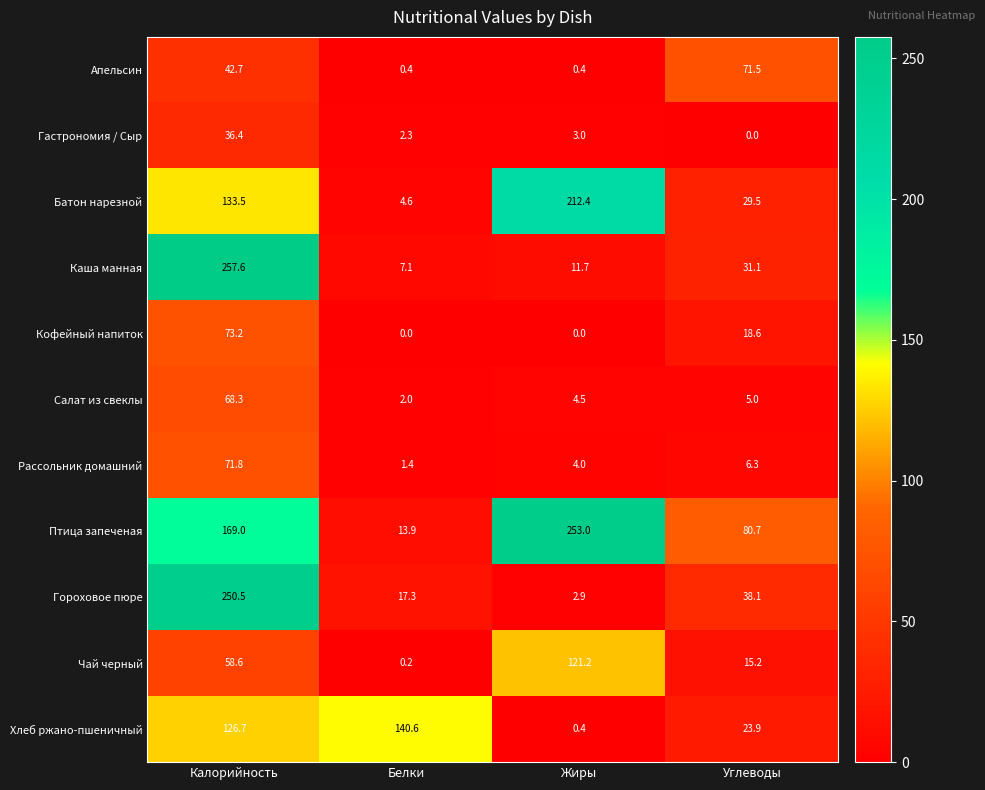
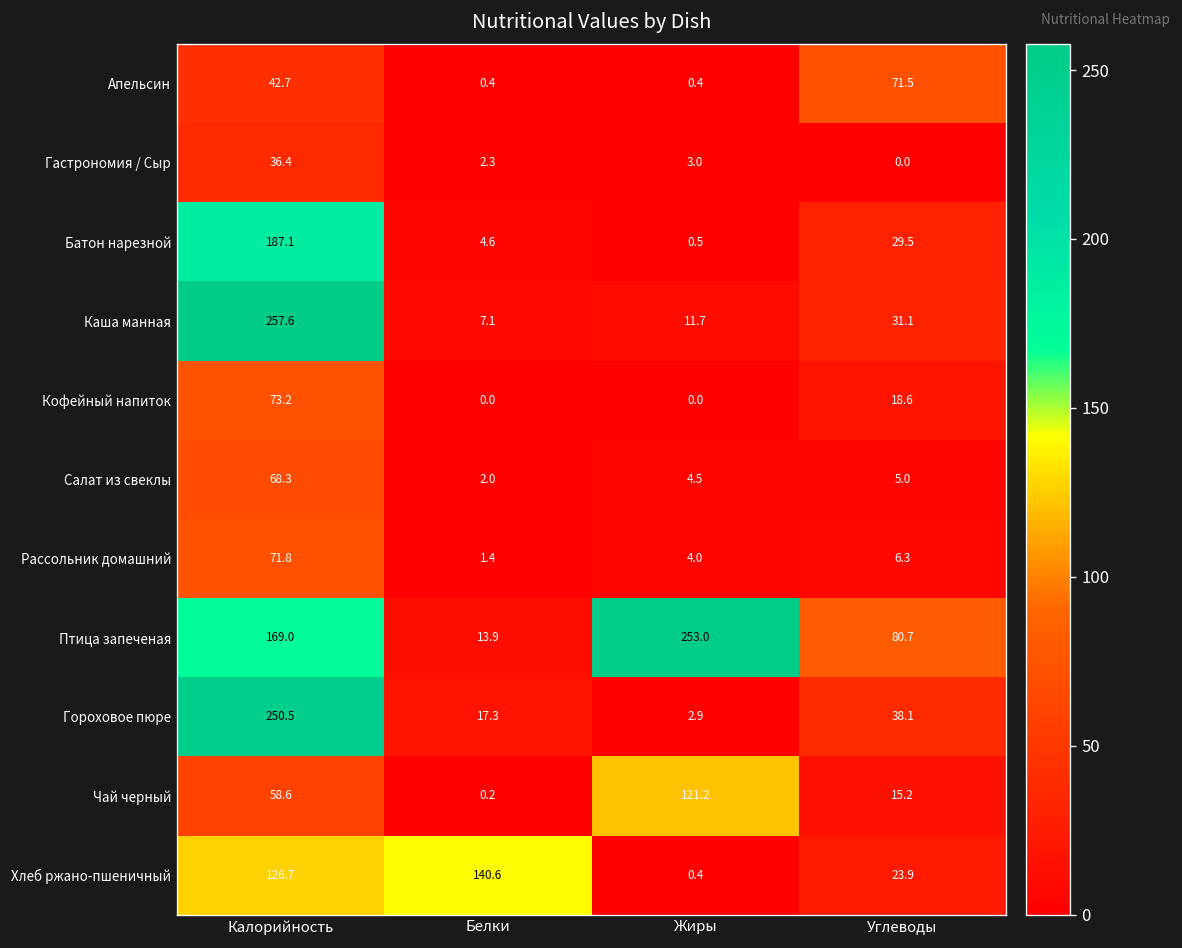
Батон нарезной, Калорийность: 133.5 -> 187.1
Батон нарезной, Жиры: 212.4 -> 0.5
